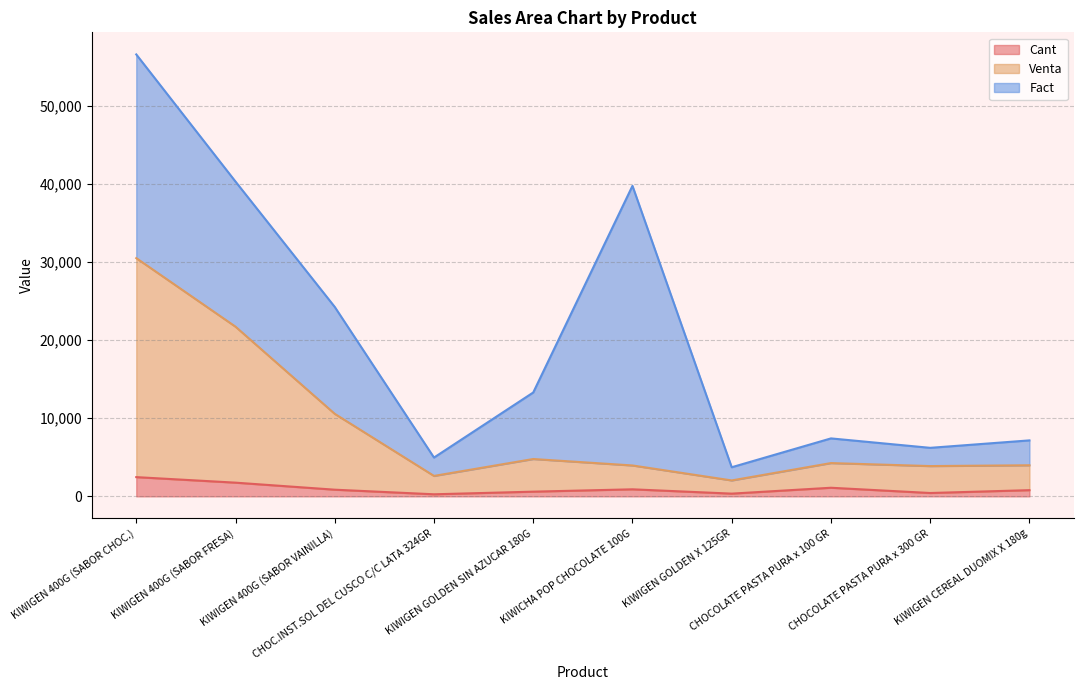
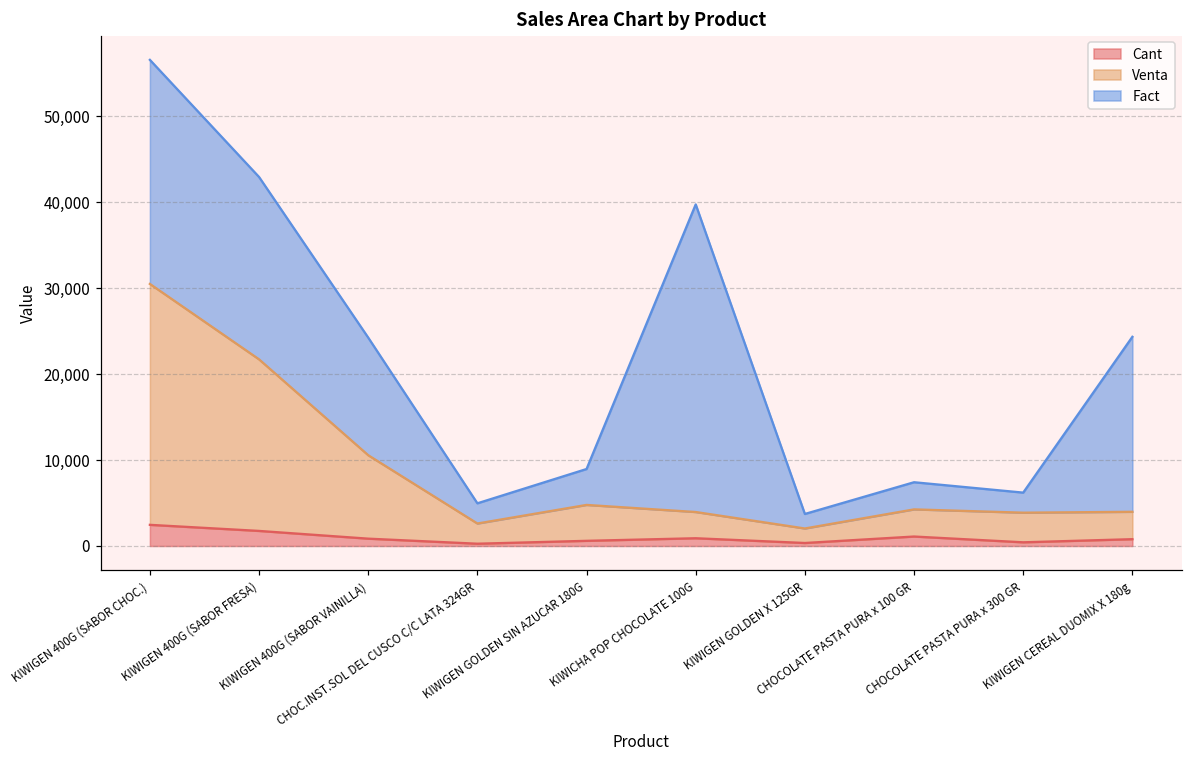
Fact, KIWIGEN 400G (SABOR FRESA): 19,000 -> 21,000
Fact, KIWIGEN GOLDEN SIN AZUCAR 180G: 9,000 -> 4,000
Fact, KIWIGEN CEREAL DUOMIX X 180g: 3,000 -> 20,000
